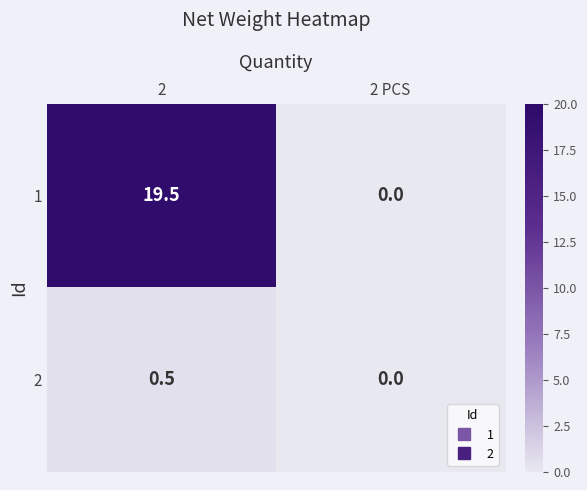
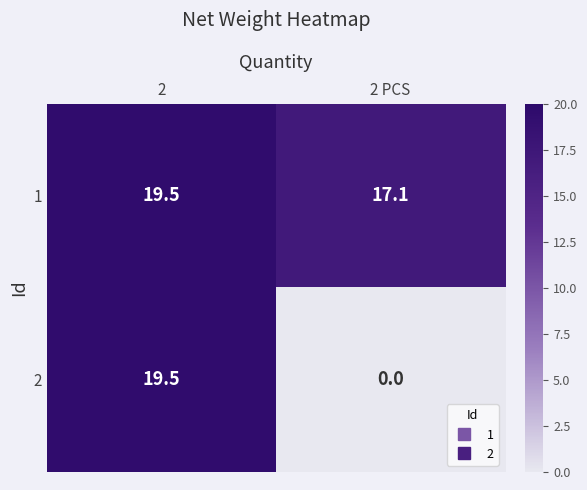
1, 2 PCS: 0.0 -> 17.1
2, 2: 0.5 -> 19.5
